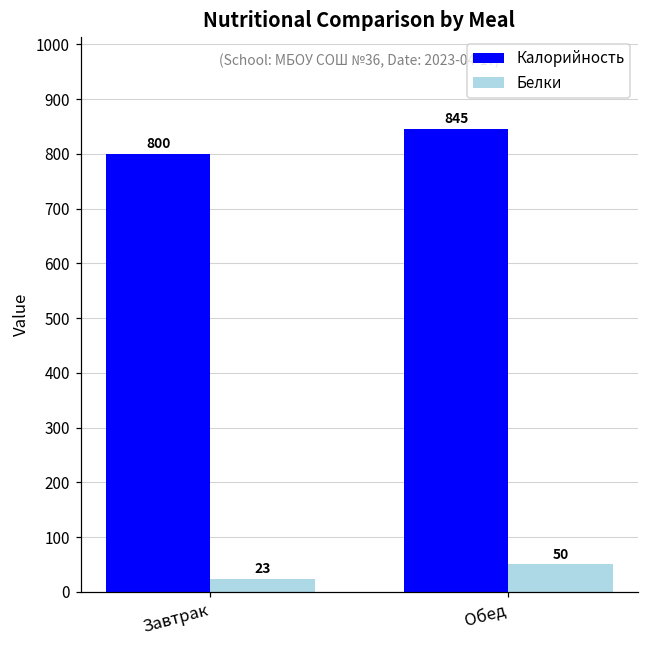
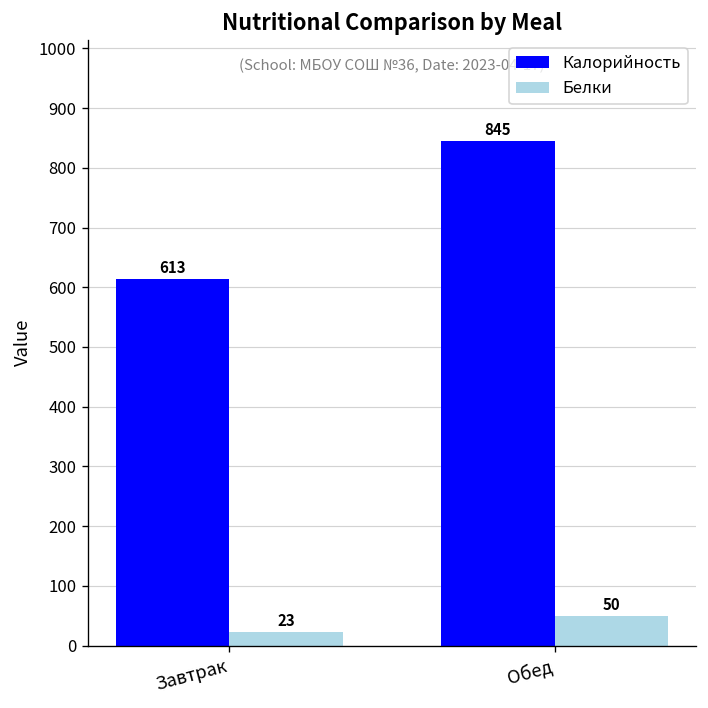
Калорийность, Завтрак: 800 -> 613
